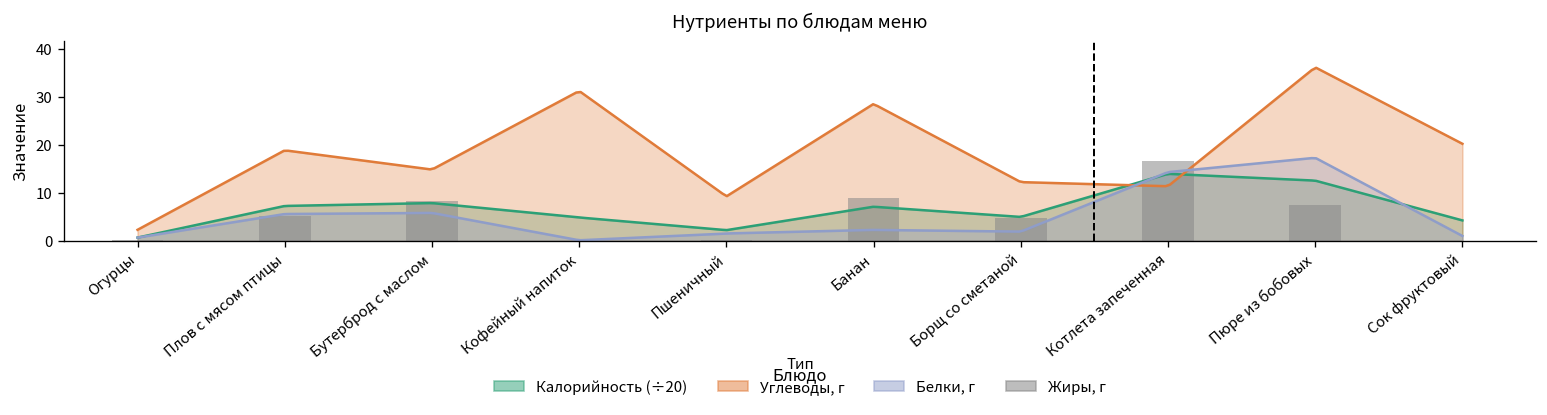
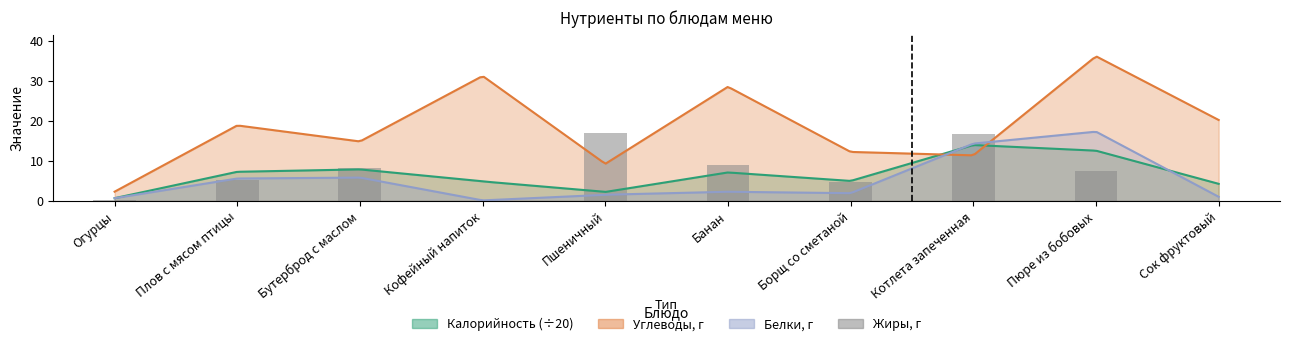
Жиры, г, Пшеничный: 0 -> 17
